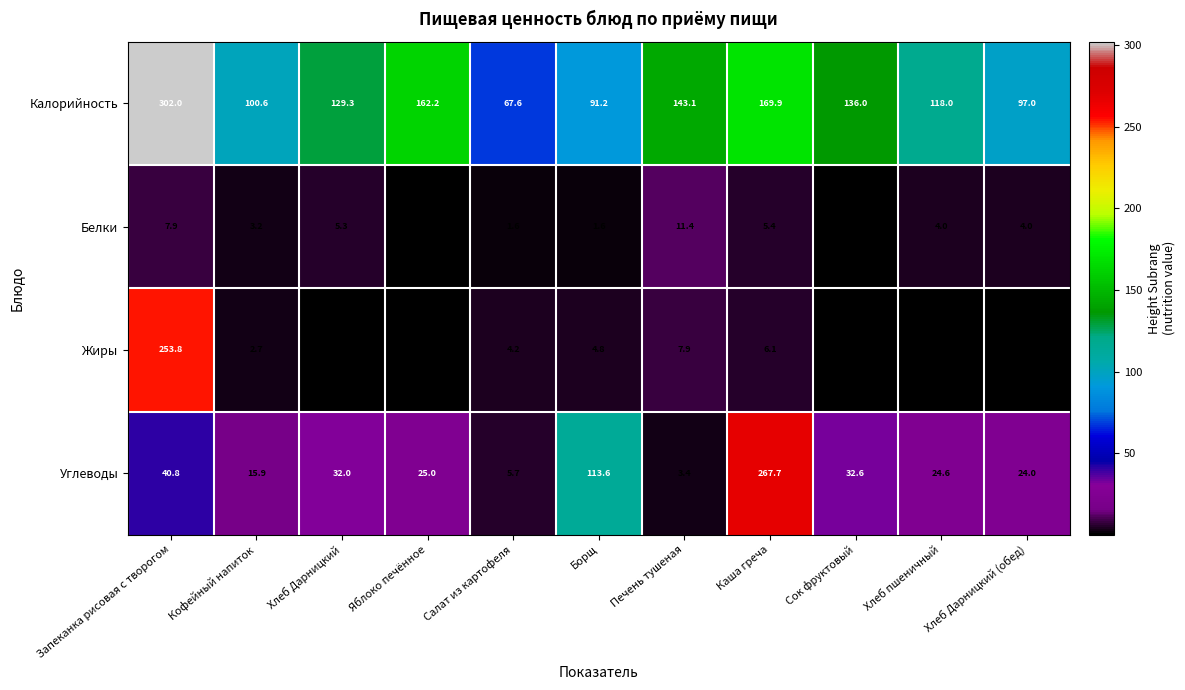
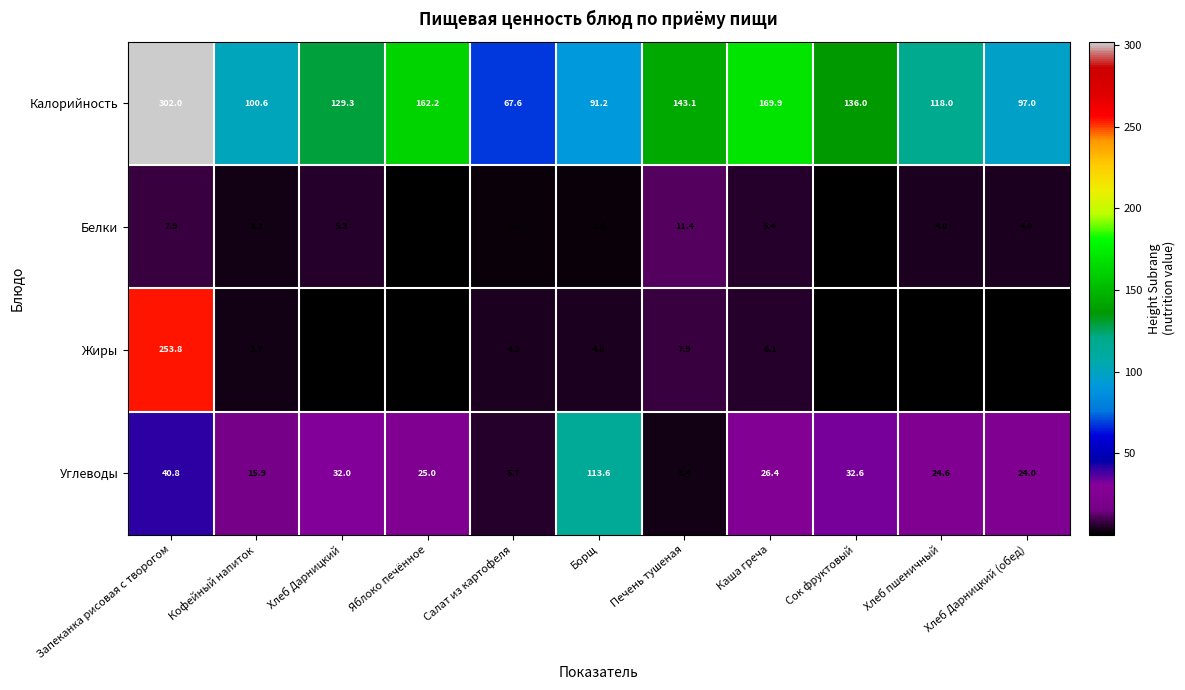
Углеводы, Каша греча: 267.7 -> 26.4
